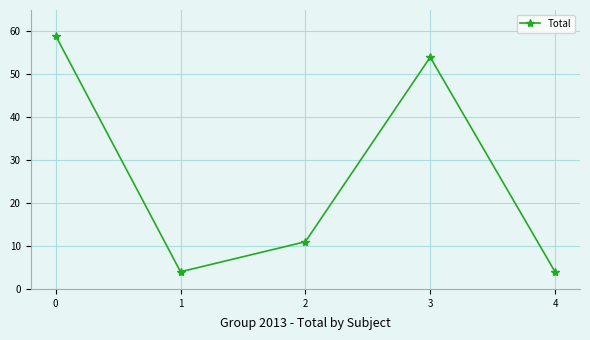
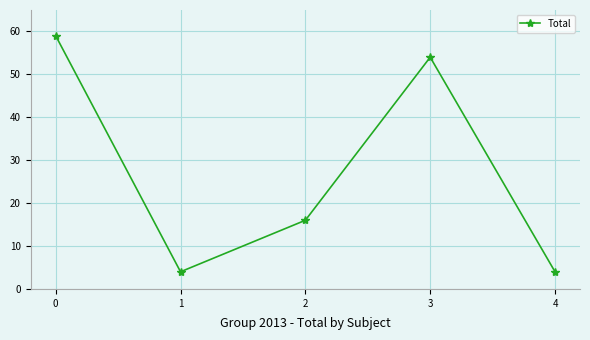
2: 11 -> 16
